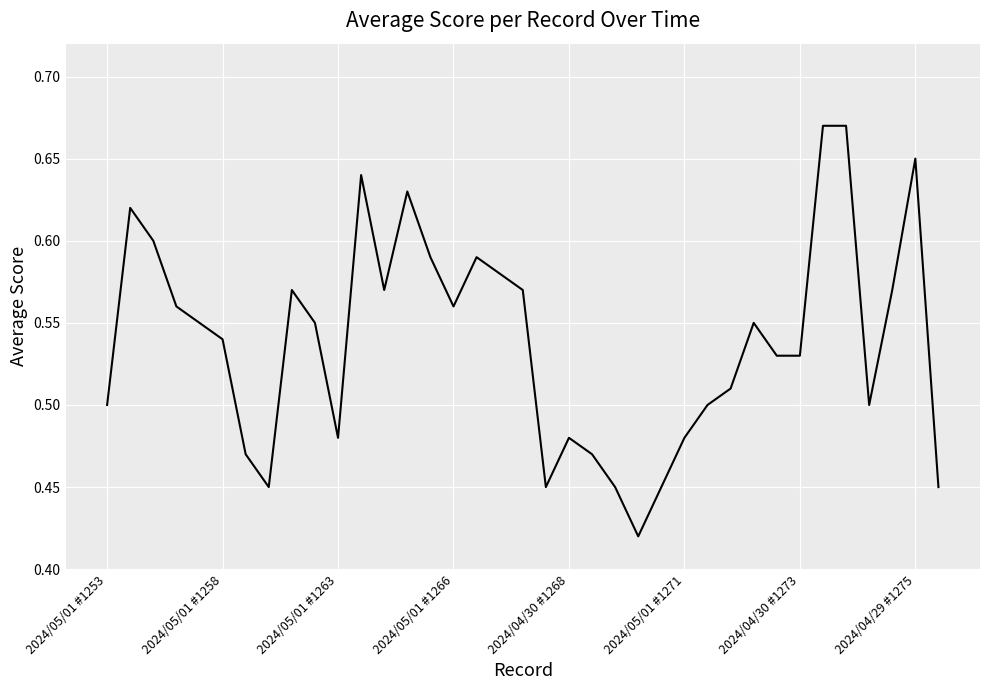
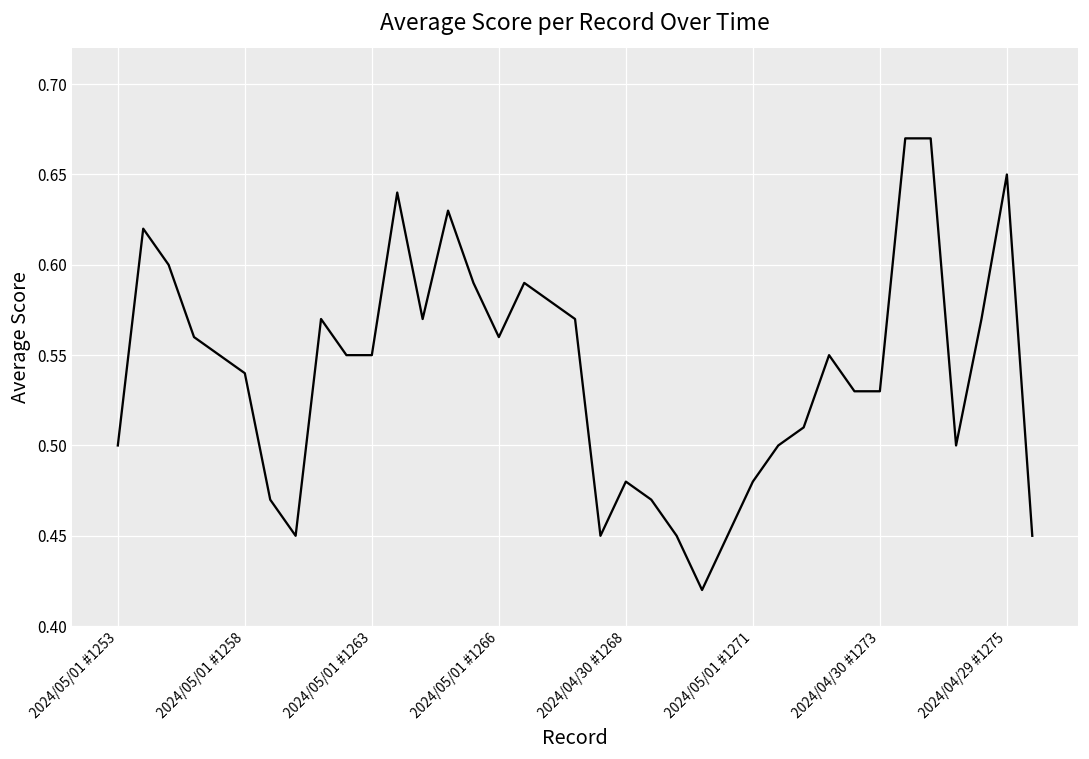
2024/05/01 #1263: 0.48 -> 0.55
